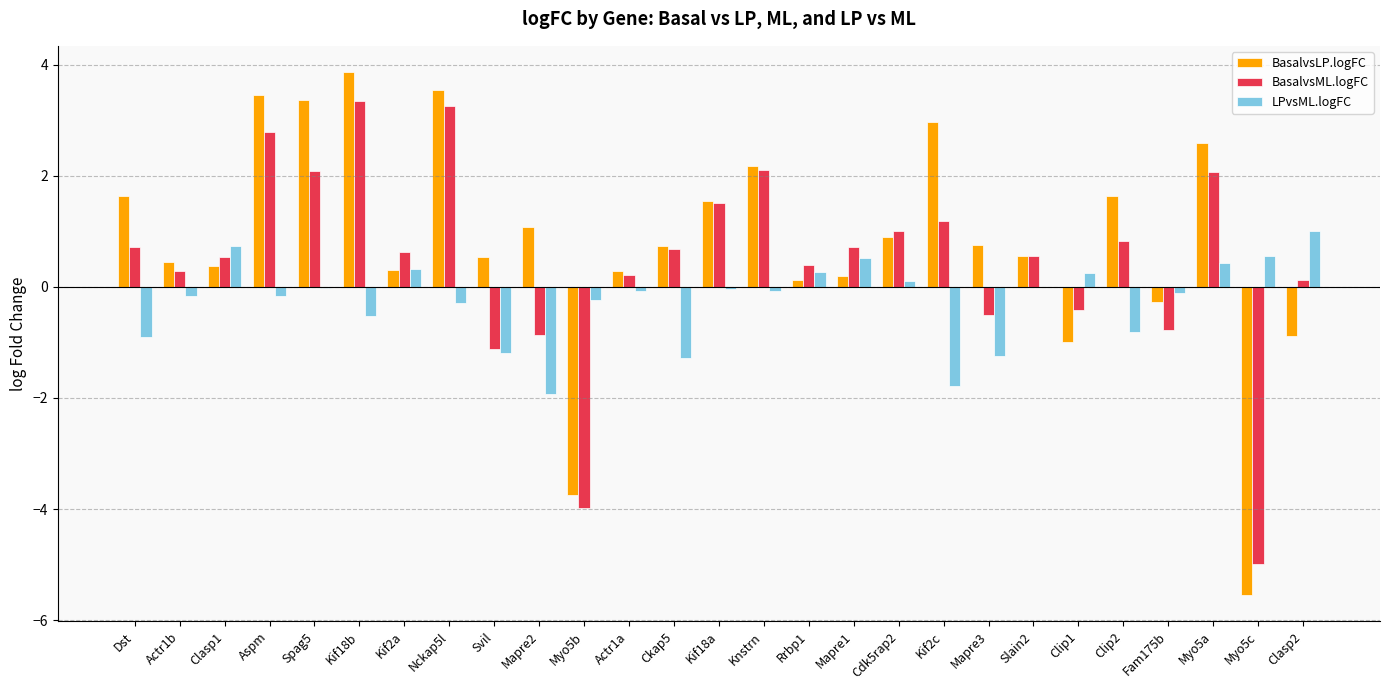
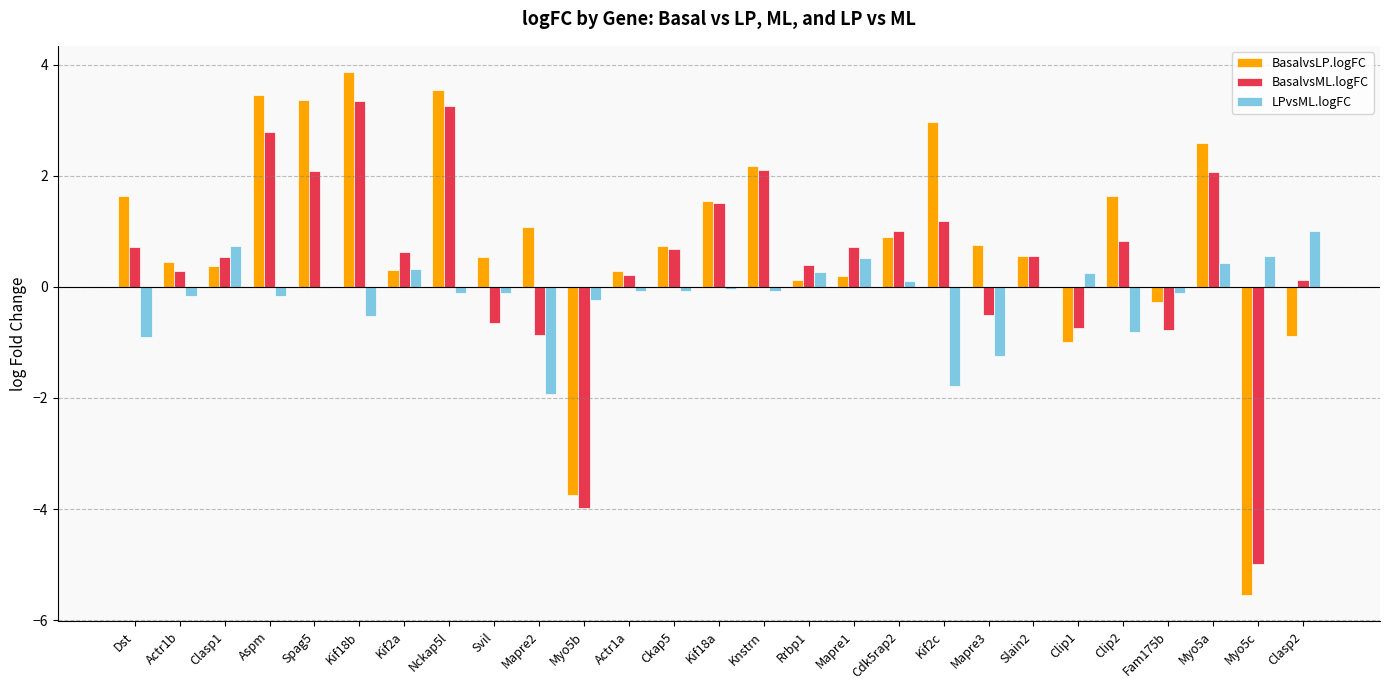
LPvsML.logFC, Nckap5l: -0.3 -> -0.1
BasalvsML.logFC, Svil: -1.1 -> -0.6
LPvsML.logFC, Svil: -1.2 -> -0.1
LPvsML.logFC, Ckap5: -1.3 -> -0.1
BasalvsML.logFC, Clip1: -0.4 -> -0.7
